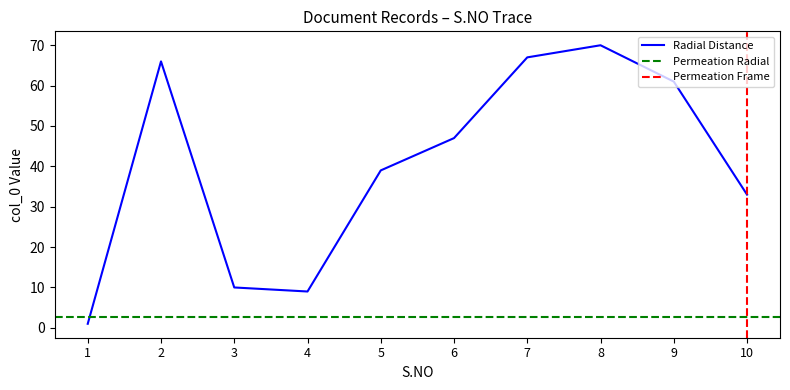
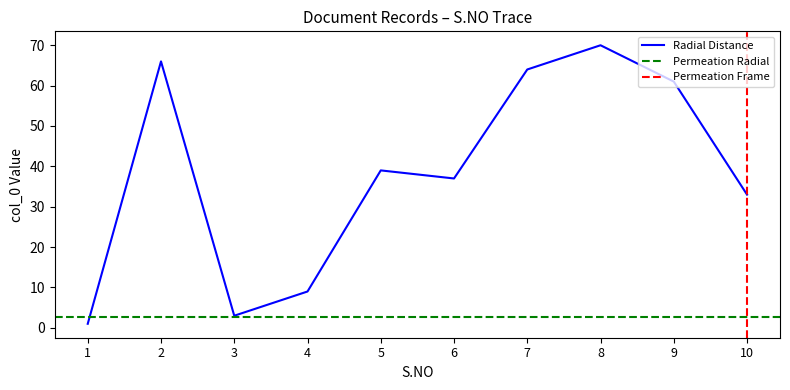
3: 10 -> 3
6: 47 -> 37
7: 67 -> 64
